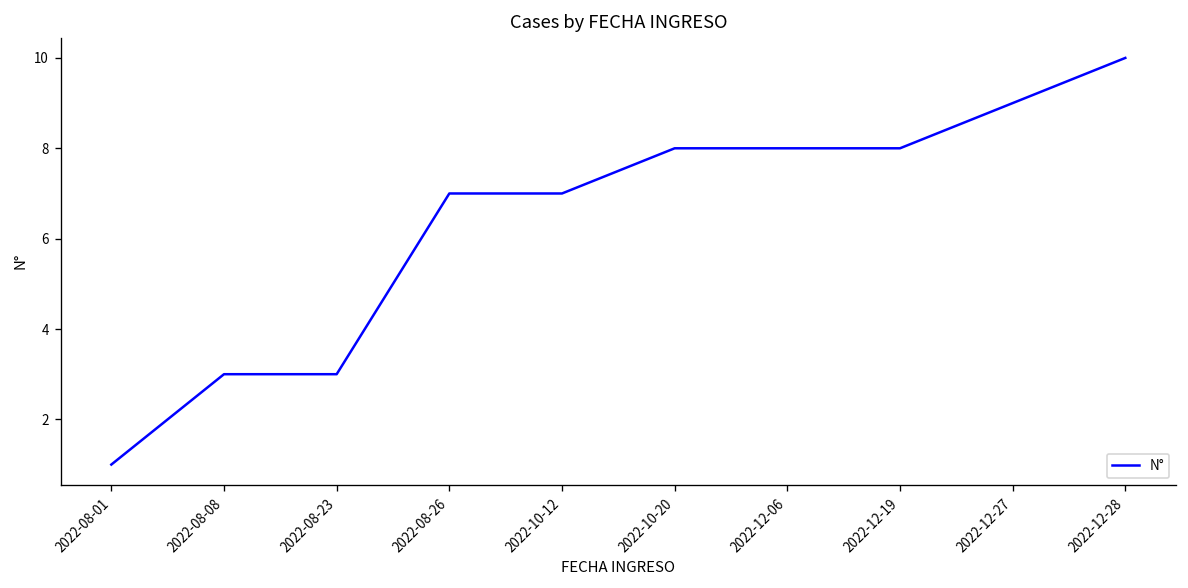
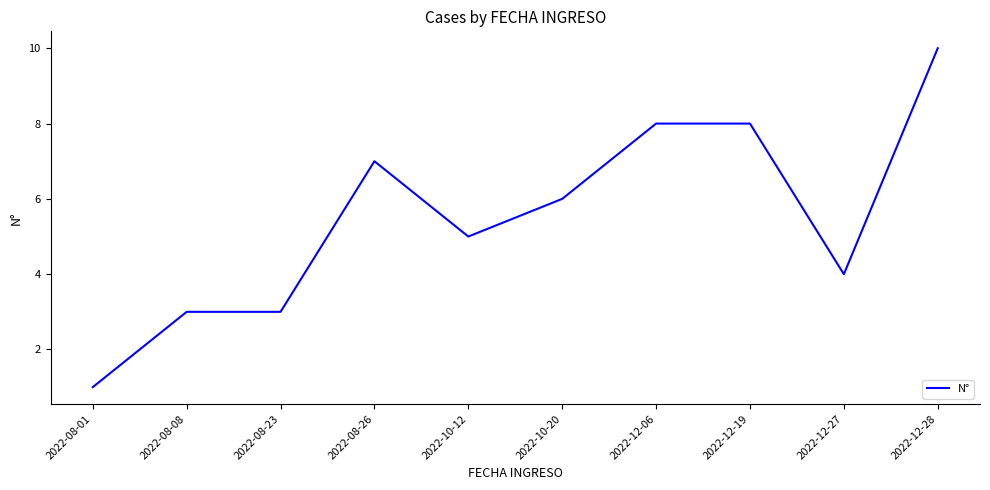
2022-10-12: 7 -> 5
2022-10-20: 8 -> 6
2022-12-27: 9 -> 4
